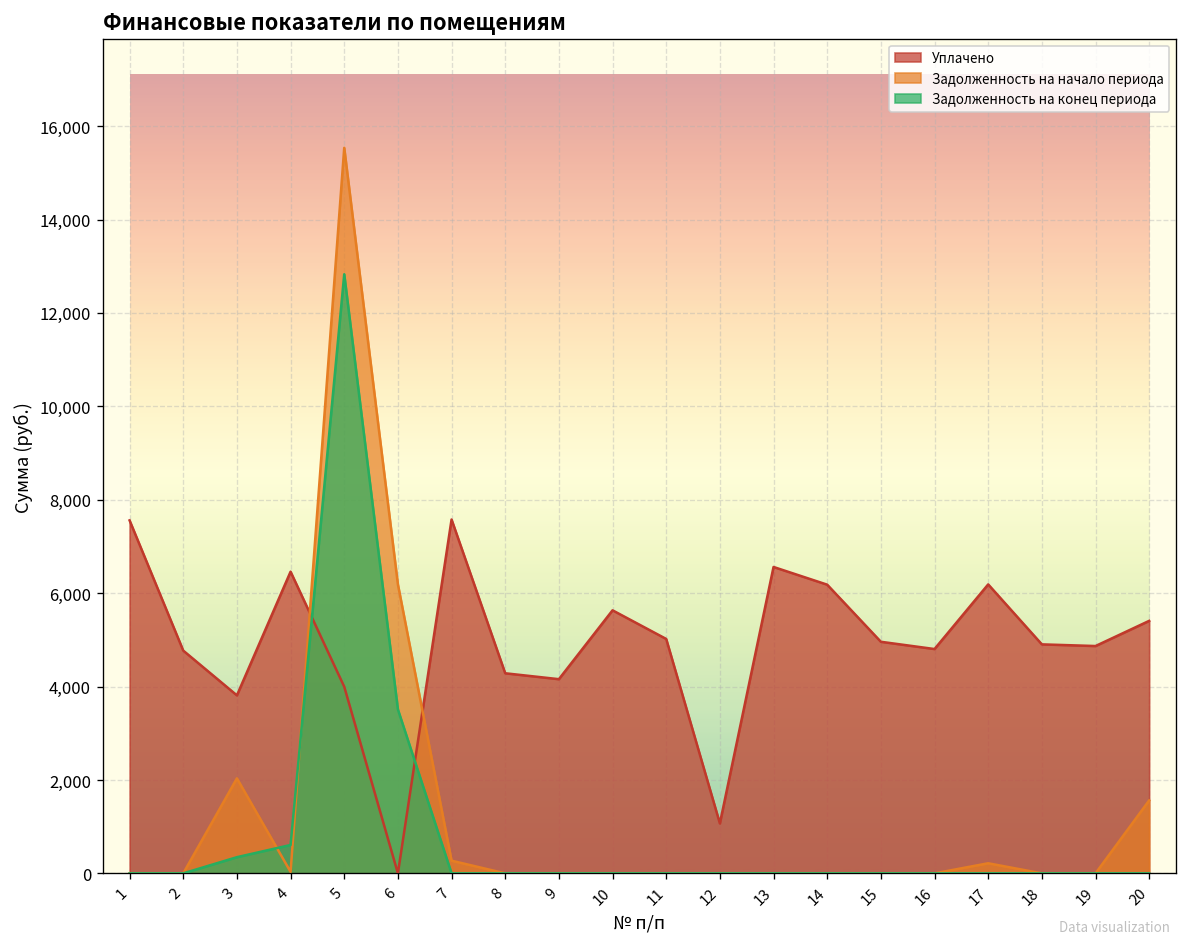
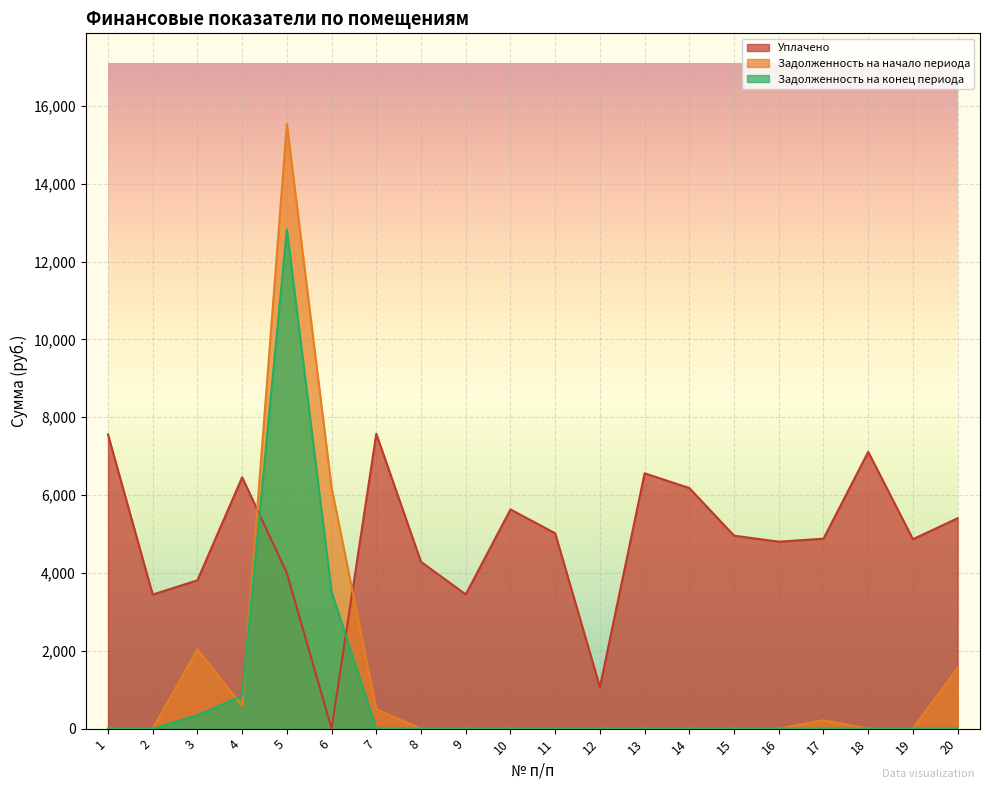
Уплачено, 2: 4,800 -> 3,400
Задолженность на начало периода, 4: 0 -> 600
Задолженность на конец периода, 4: 600 -> 800
Задолженность на начало периода, 7: 300 -> 500
Уплачено, 9: 4,200 -> 3,500
Уплачено, 17: 6,200 -> 4,900
Уплачено, 18: 4,900 -> 7,100
